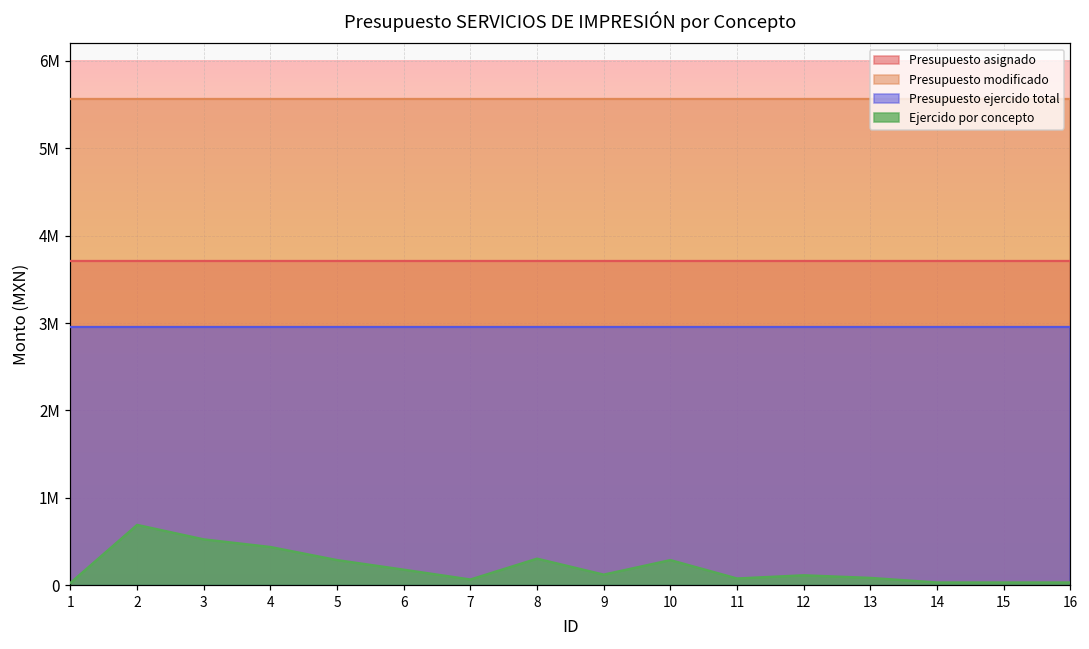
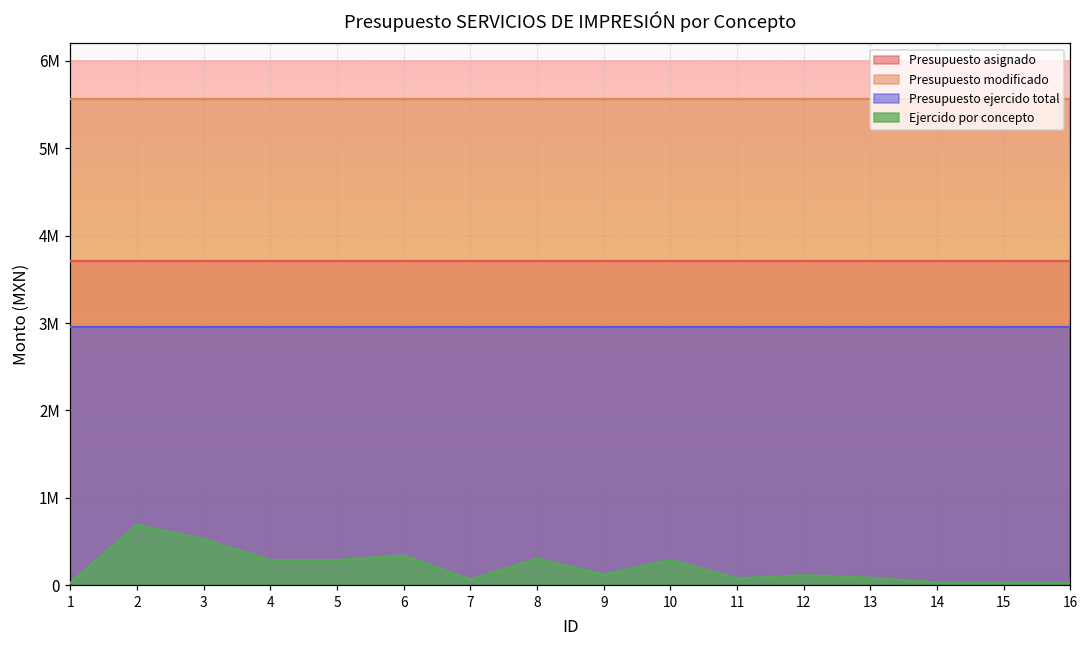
Ejercido por concepto, 4: 400000 -> 300000
Ejercido por concepto, 6: 200000 -> 300000
